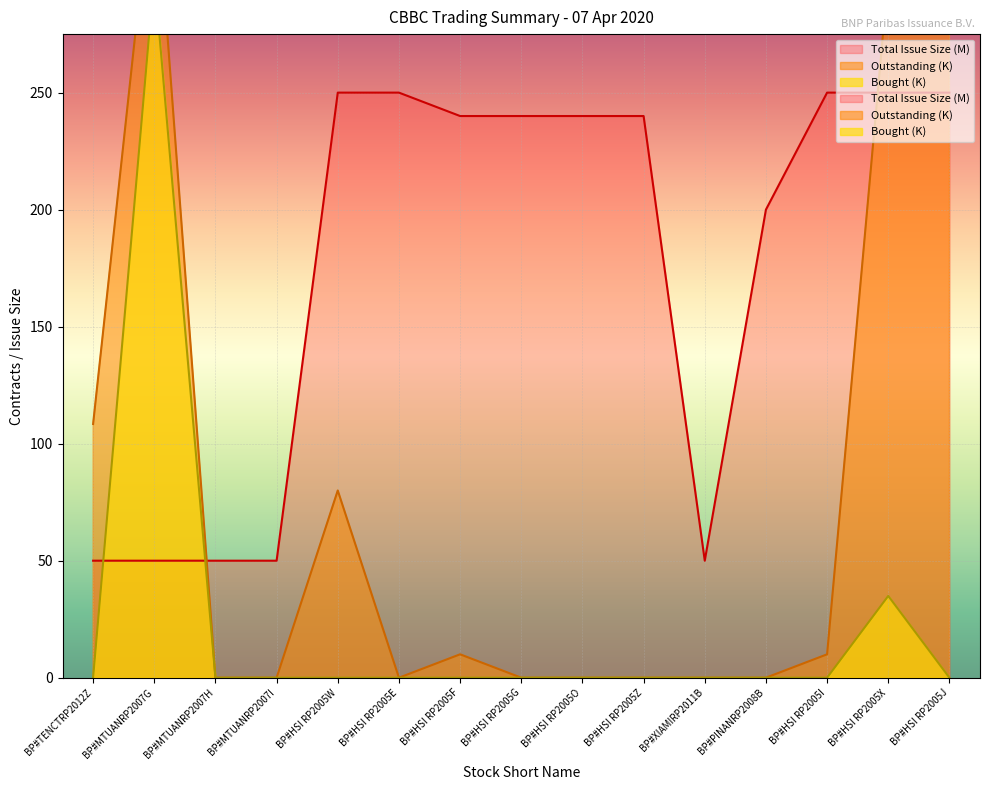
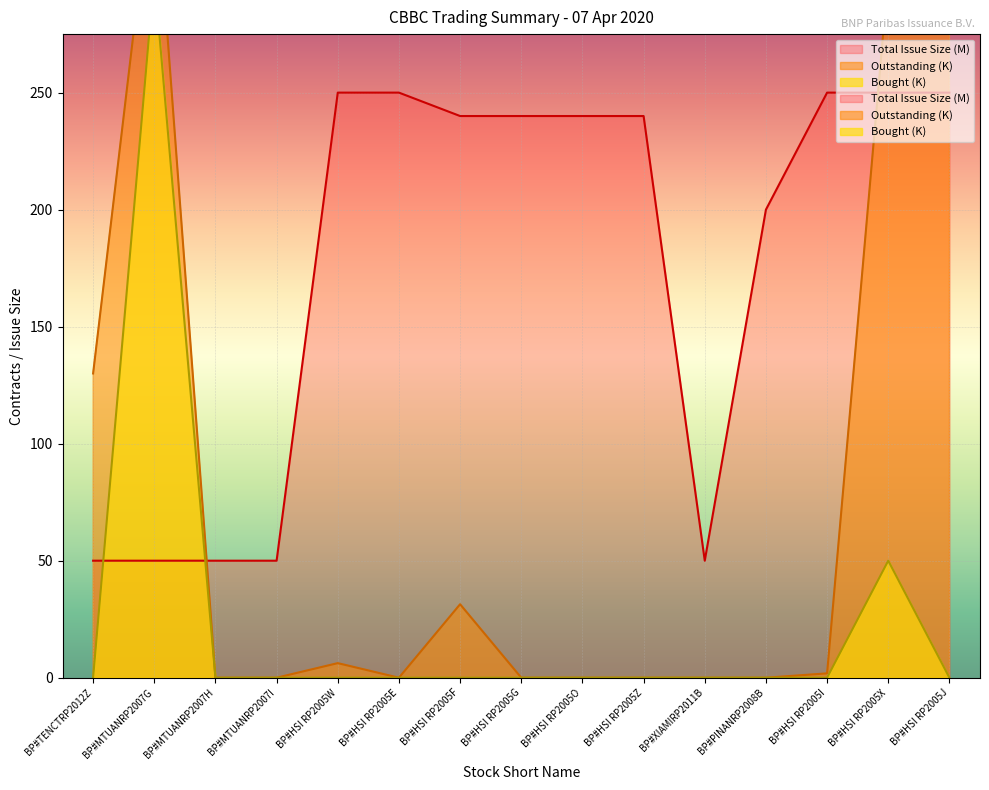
Outstanding (K), BP#TENCTRP2012Z: 108 -> 130
Outstanding (K), BP#HSI RP2005W: 80 -> 6
Outstanding (K), BP#HSI RP2005F: 10 -> 31
Outstanding (K), BP#HSI RP2005I: 10 -> 2
Bought (K), BP#HSI RP2005X: 35 -> 50
